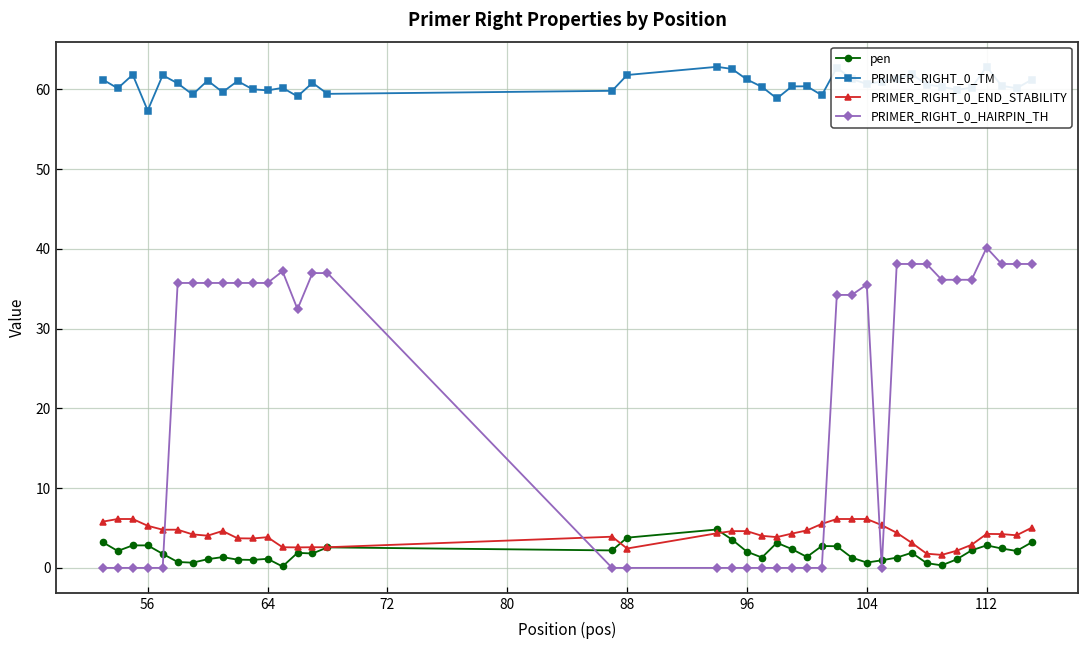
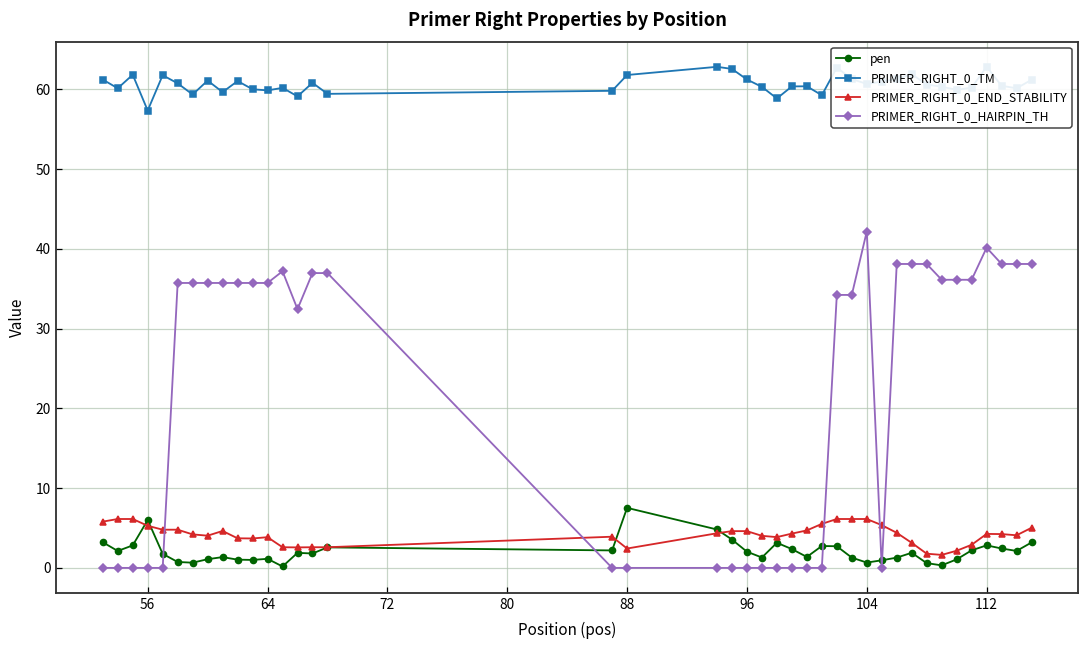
pen, 56: 3 -> 6
pen, 88: 4 -> 8
PRIMER_RIGHT_0_HAIRPIN_TH, 104: 36 -> 42
